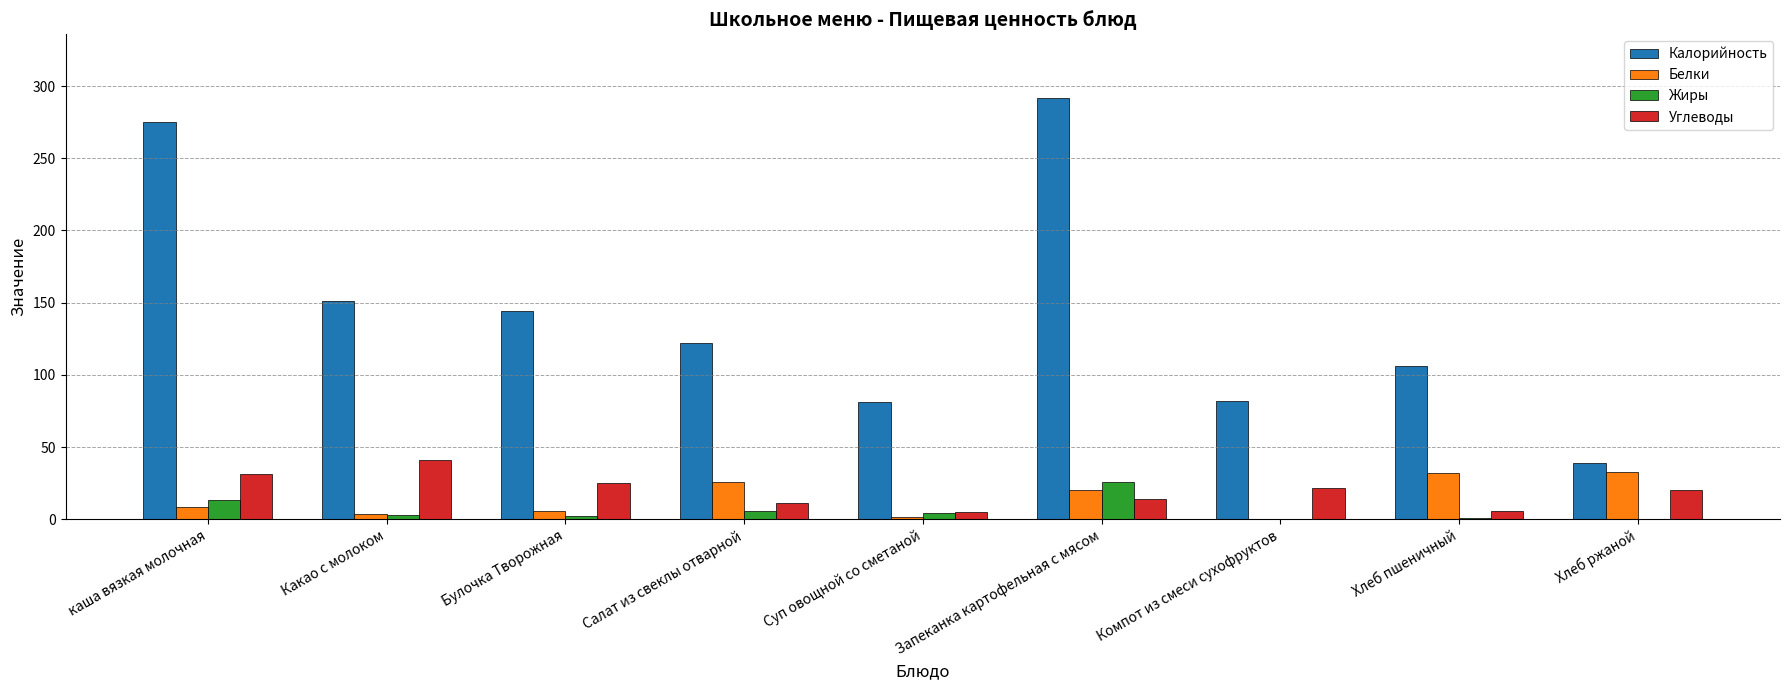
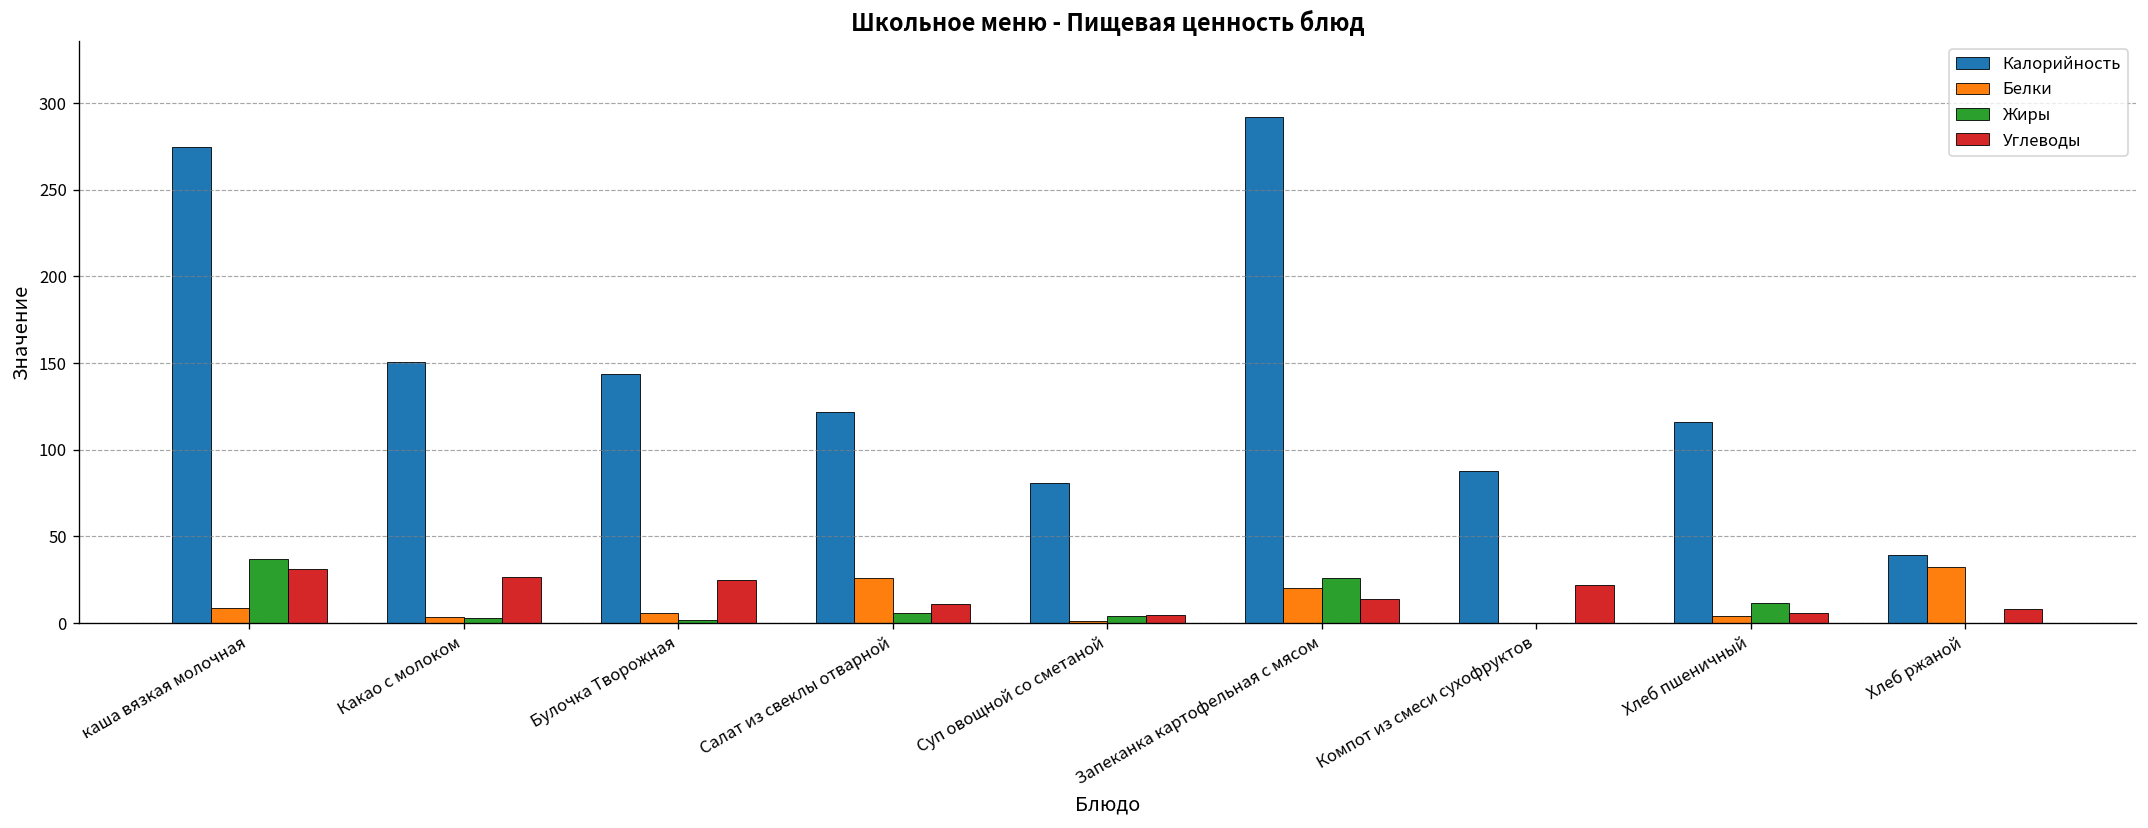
Жиры, каша вязкая молочная: 13 -> 37
Углеводы, Какао с молоком: 41 -> 27
Калорийность, Компот из смеси сухофруктов: 82 -> 88
Калорийность, Хлеб пшеничный: 106 -> 116
Белки, Хлеб пшеничный: 32 -> 4
Жиры, Хлеб пшеничный: 1 -> 11
Углеводы, Хлеб ржаной: 20 -> 8
